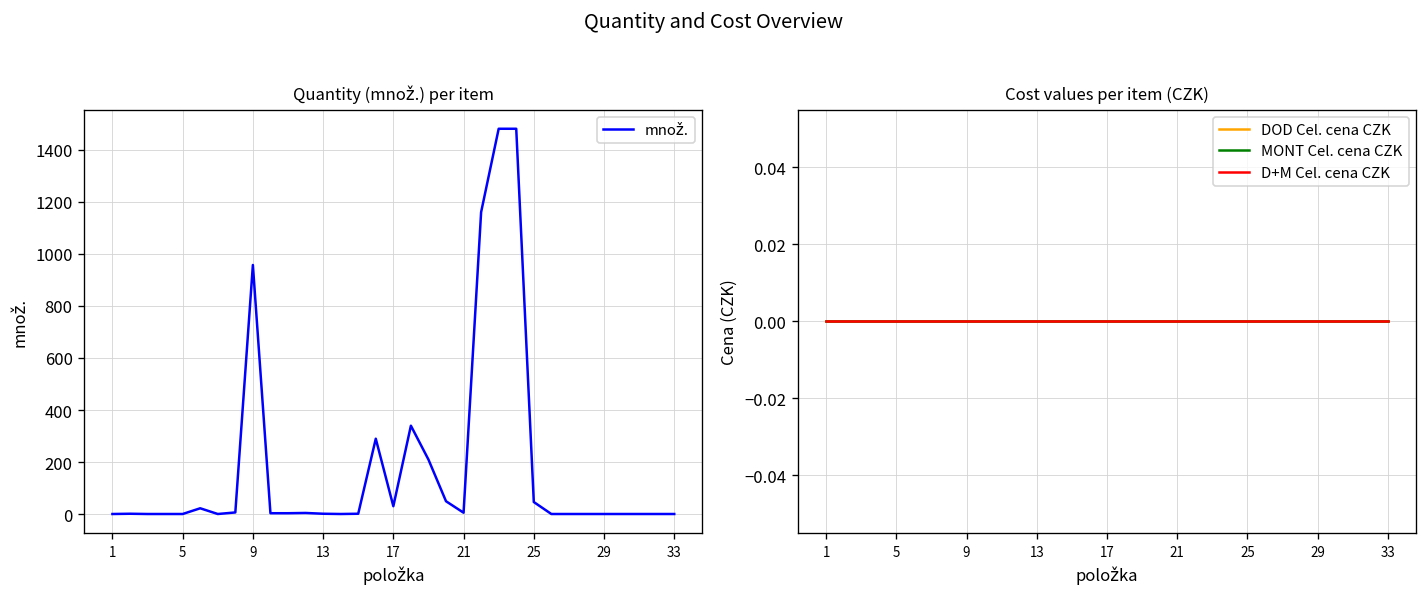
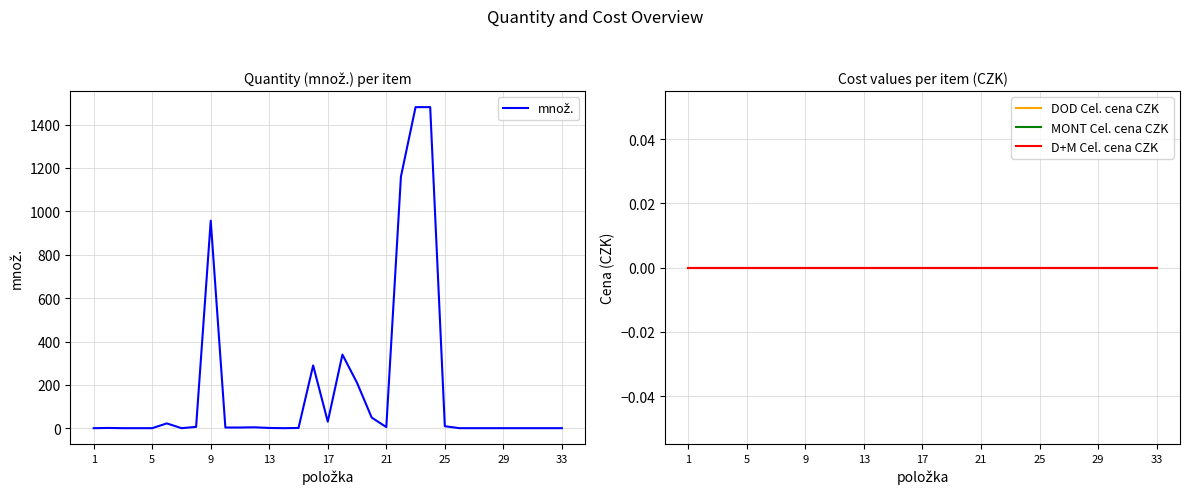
Quantity (množ.) per item, 25: 50 -> 10
